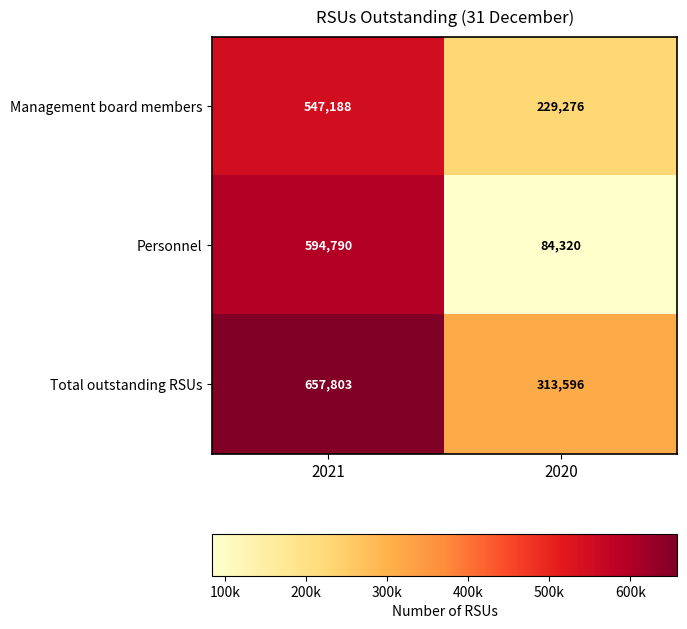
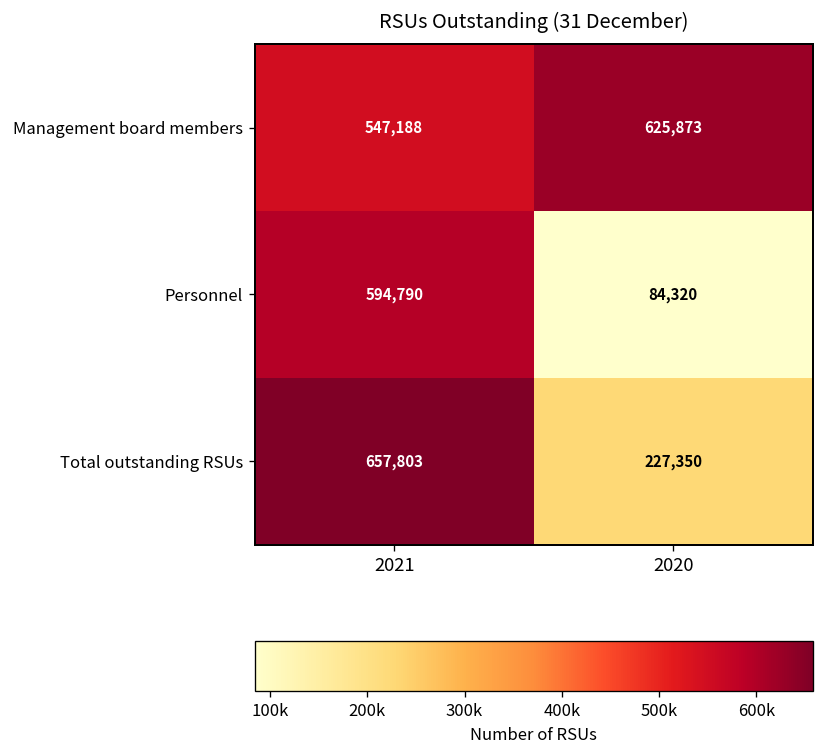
Management board members, 2020: 229,276 -> 625,873
Total outstanding RSUs, 2020: 313,596 -> 227,350
